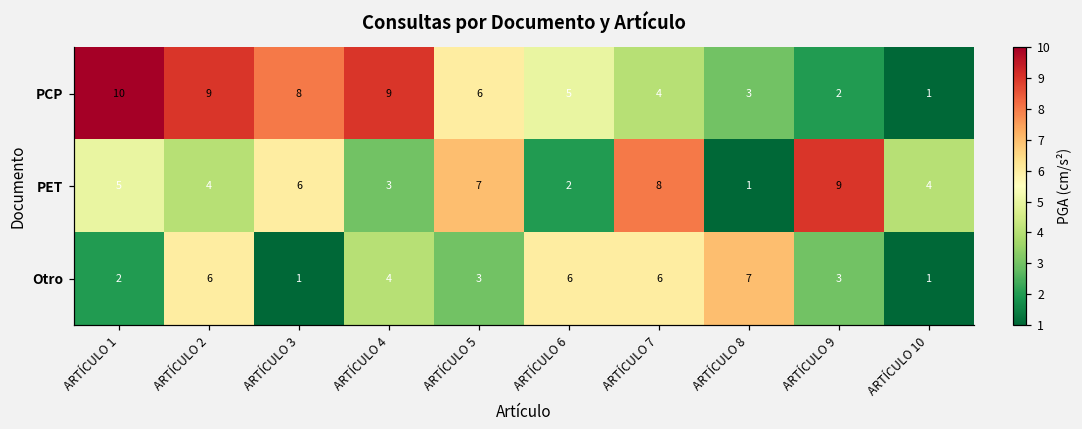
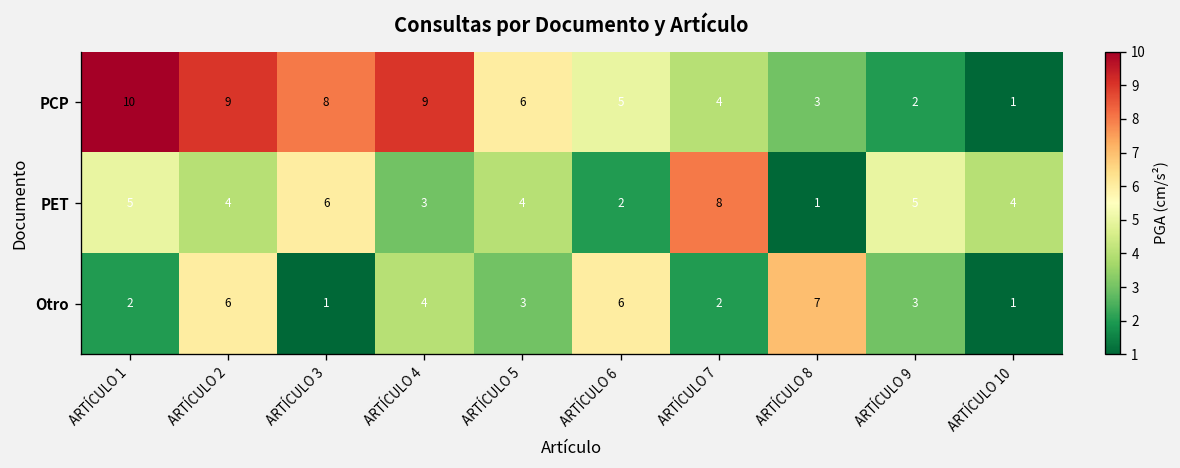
PET, ARTÍCULO 5: 7 -> 4
PET, ARTÍCULO 9: 9 -> 5
Otro, ARTÍCULO 7: 6 -> 2
